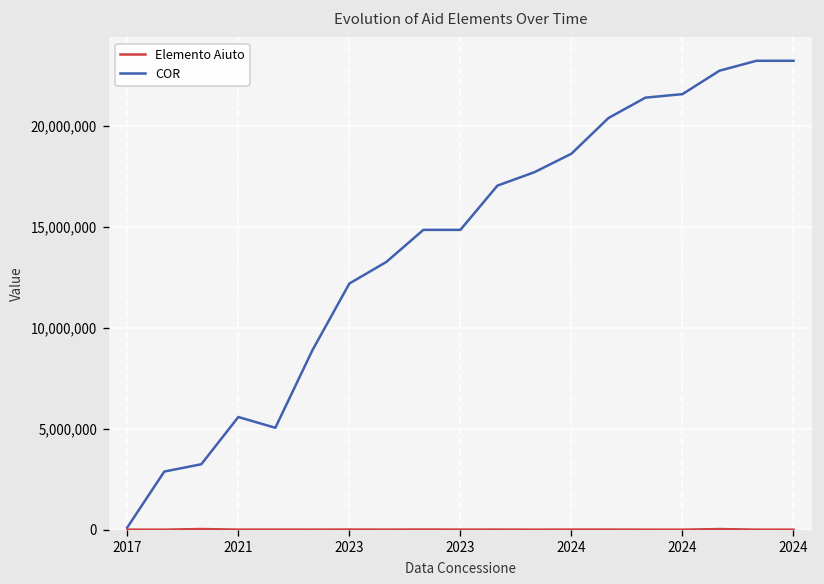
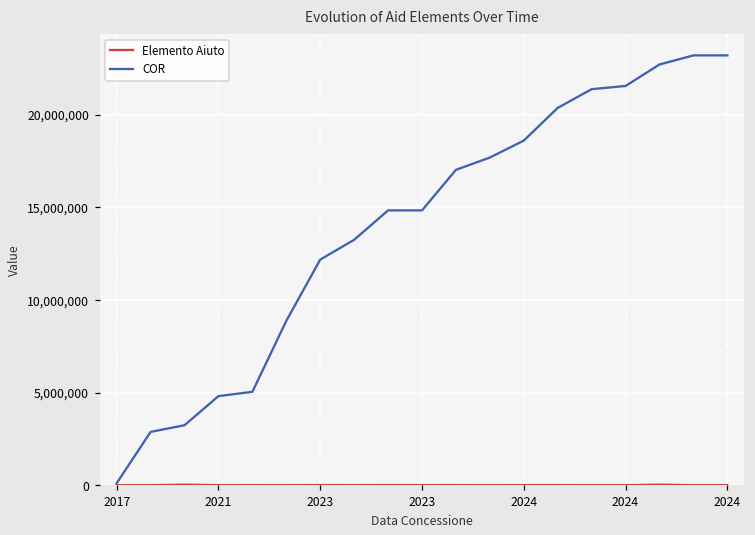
COR, 2021: 5,600,000 -> 4,800,000
